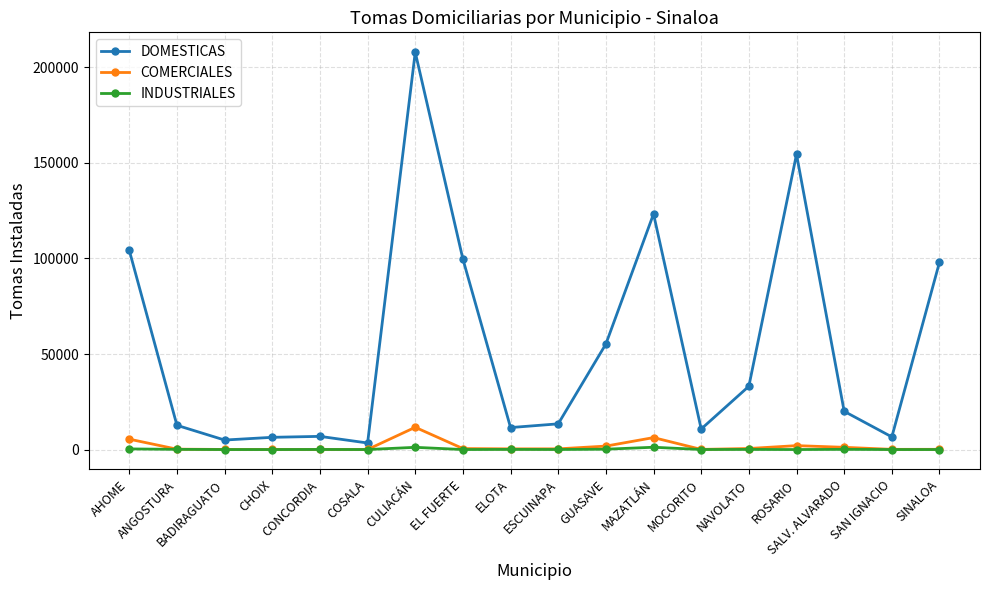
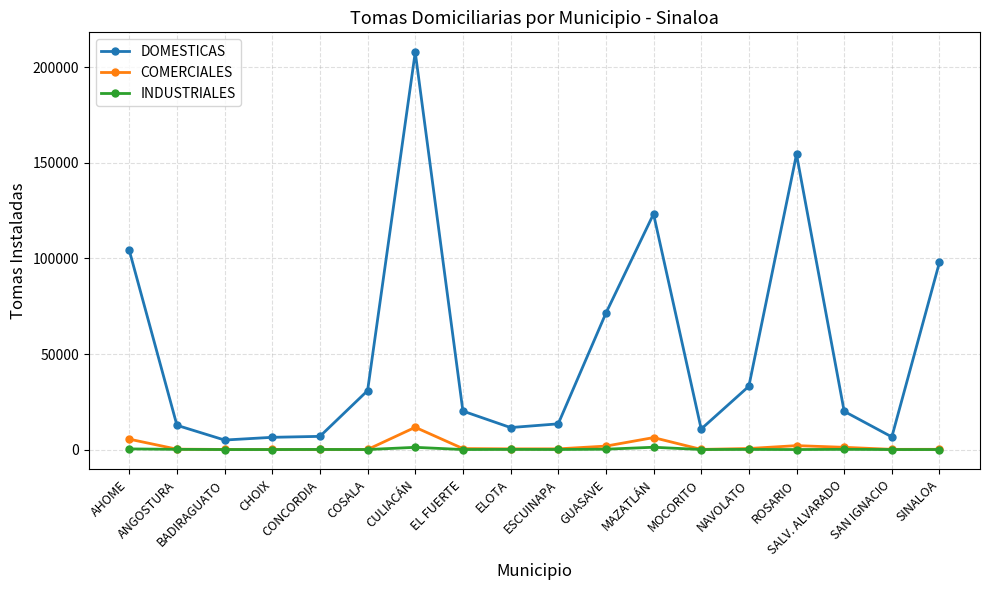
DOMESTICAS, COSALA: 3000 -> 31000
DOMESTICAS, EL FUERTE: 100000 -> 20000
DOMESTICAS, GUASAVE: 55000 -> 71000
